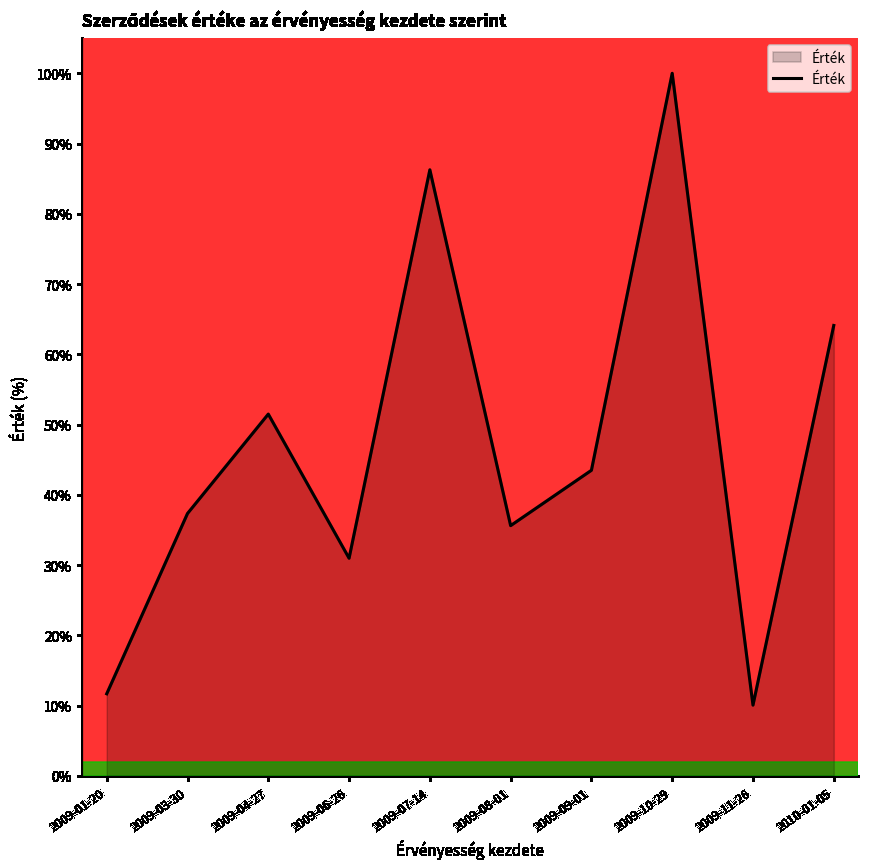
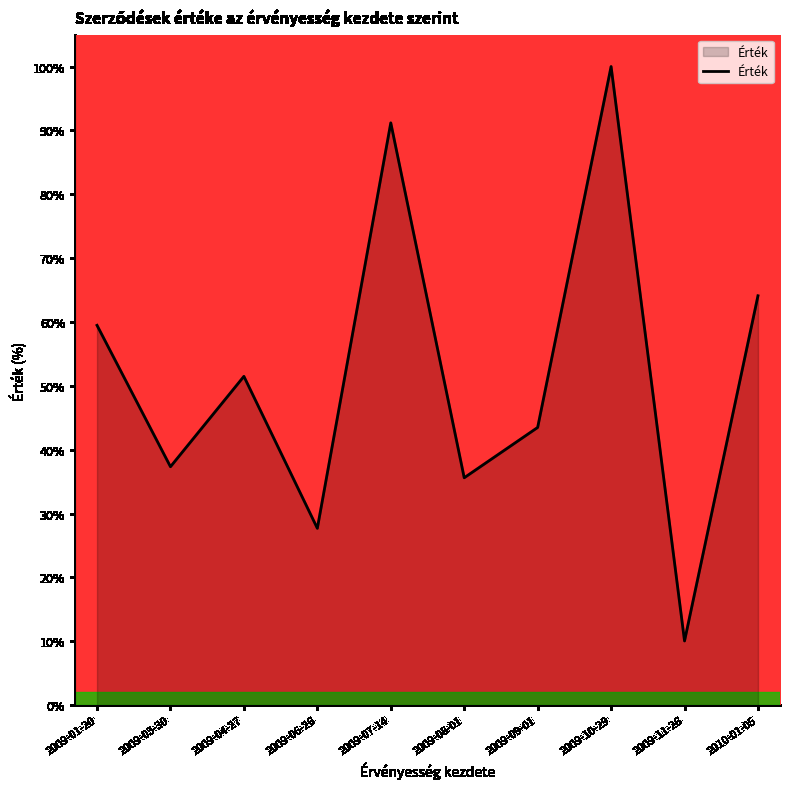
2009-01-20: 12% -> 59%
2009-06-26: 31% -> 28%
2009-07-14: 86% -> 91%
